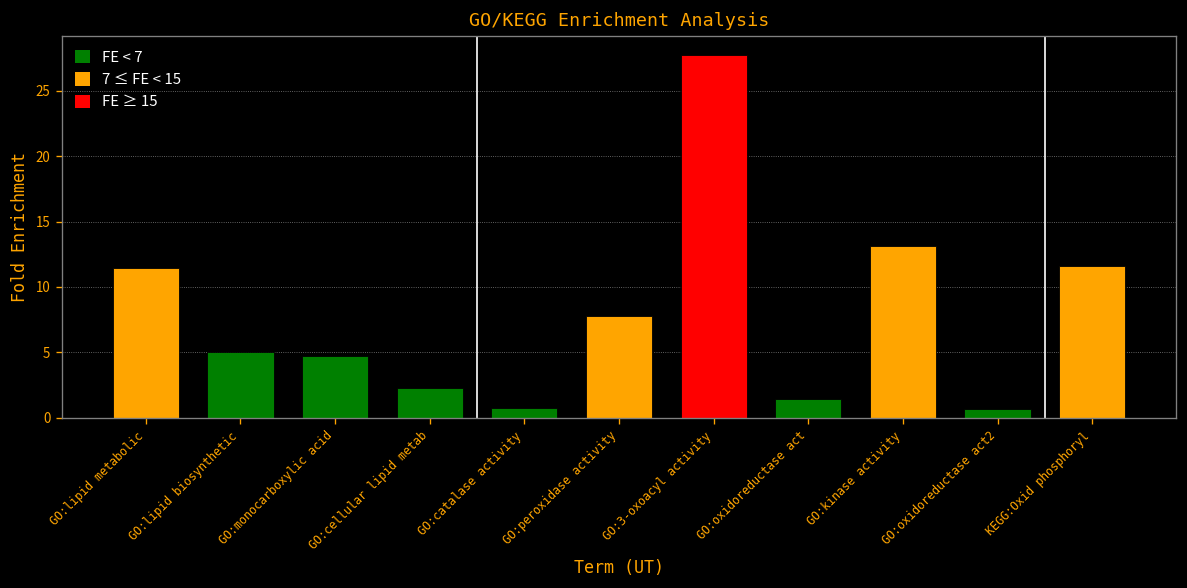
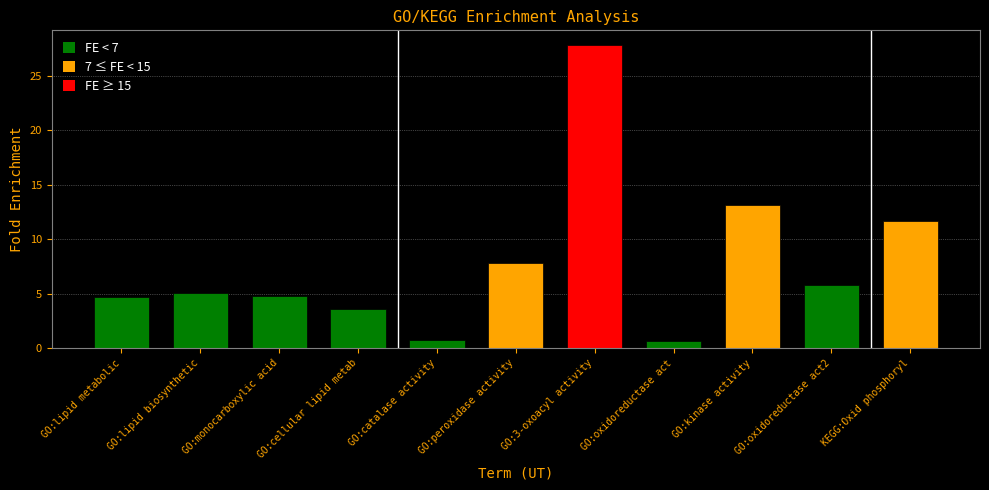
GO:lipid metabolic: 11.5 -> 4.6
GO:cellular lipid metab: 2.3 -> 3.6
GO:oxidoreductase act: 1.4 -> 0.7
GO:oxidoreductase act2: 0.6 -> 5.8
